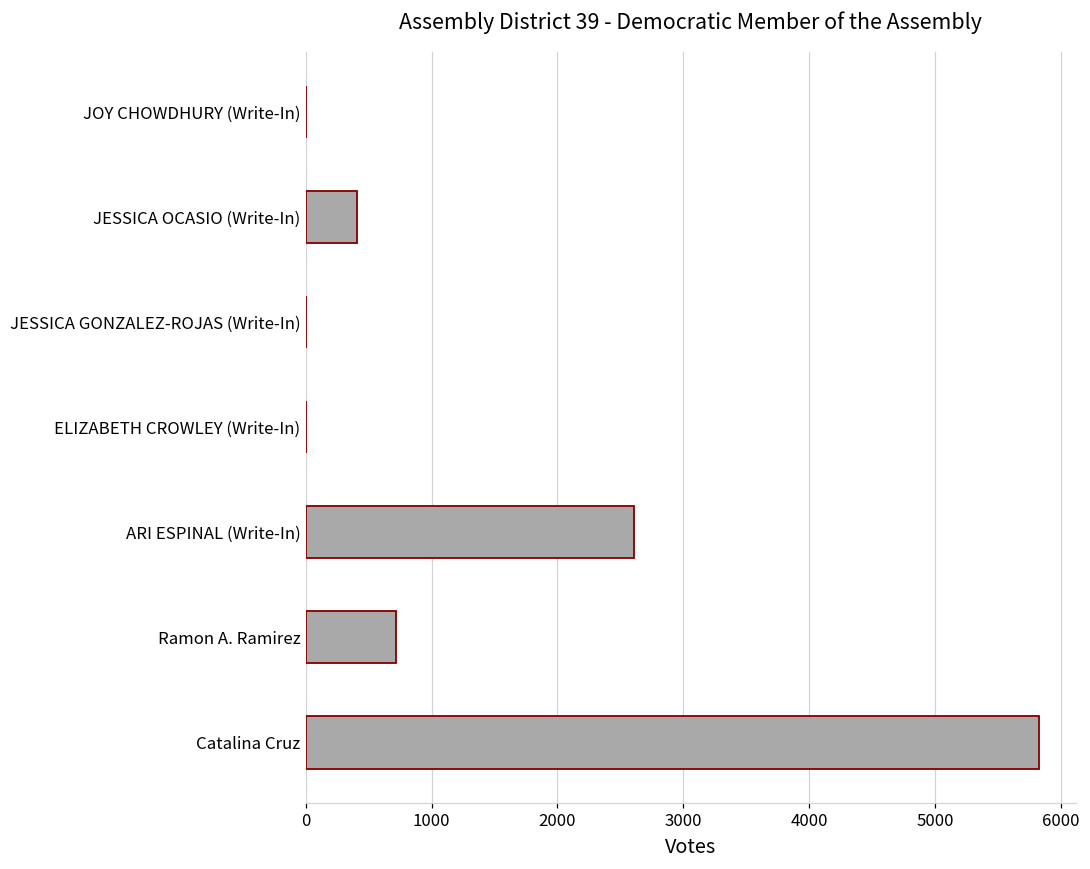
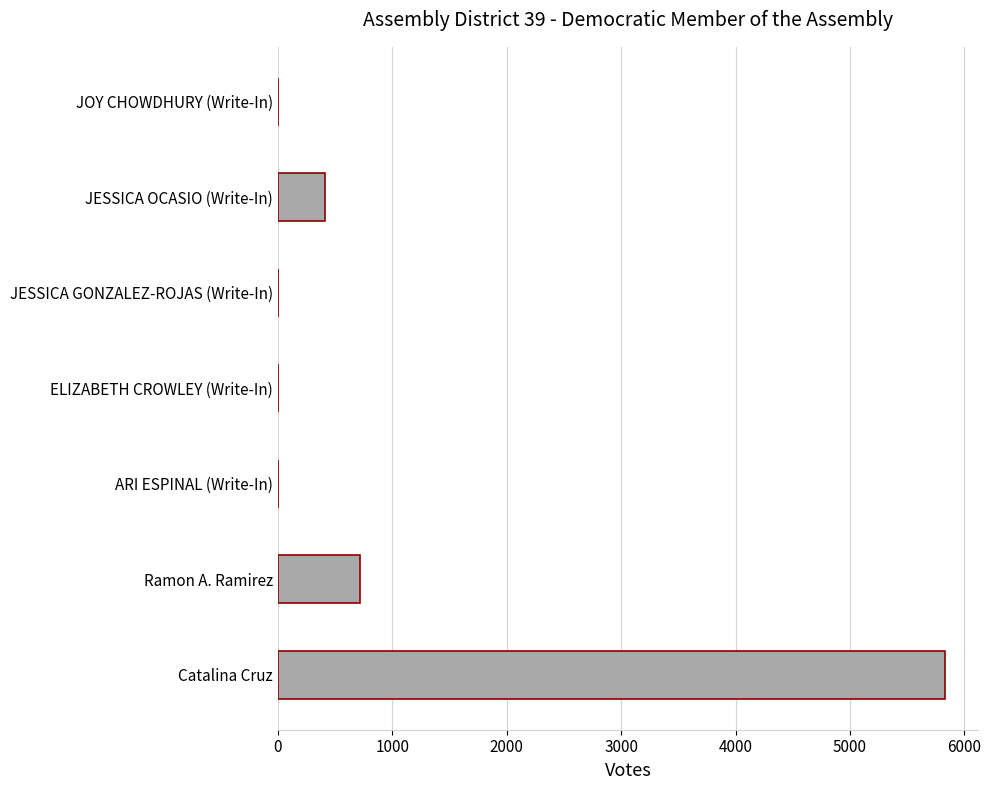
ARI ESPINAL (Write-In): 2610 -> 0
